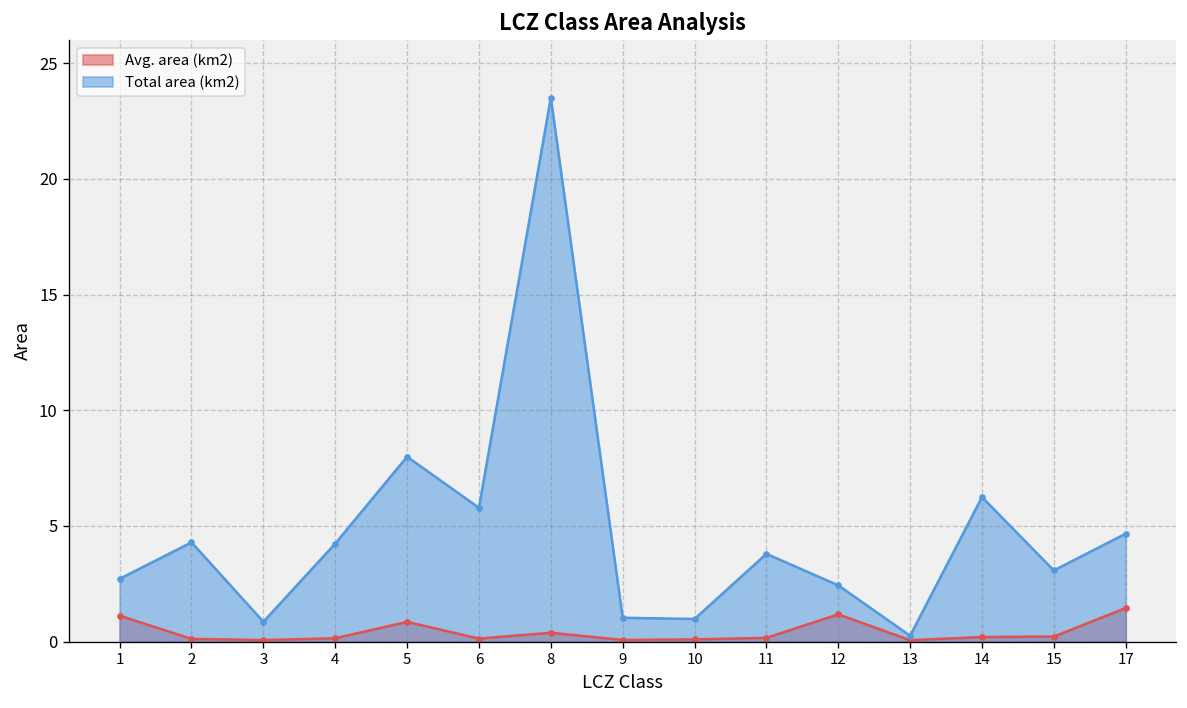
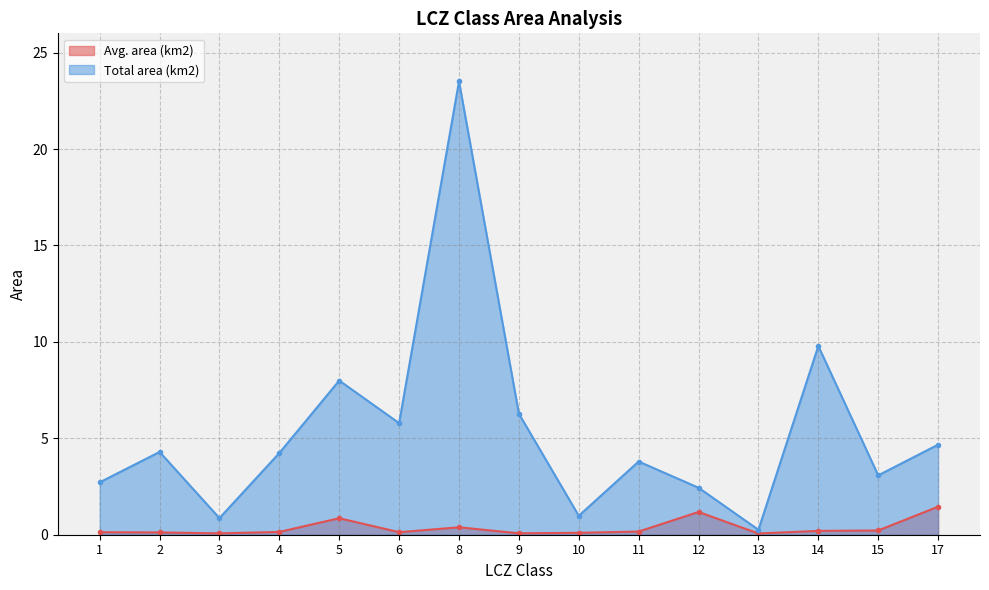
Avg. area (km2), 1: 1.1 -> 0.1
Total area (km2), 9: 1.0 -> 6.3
Total area (km2), 14: 6.2 -> 9.8
